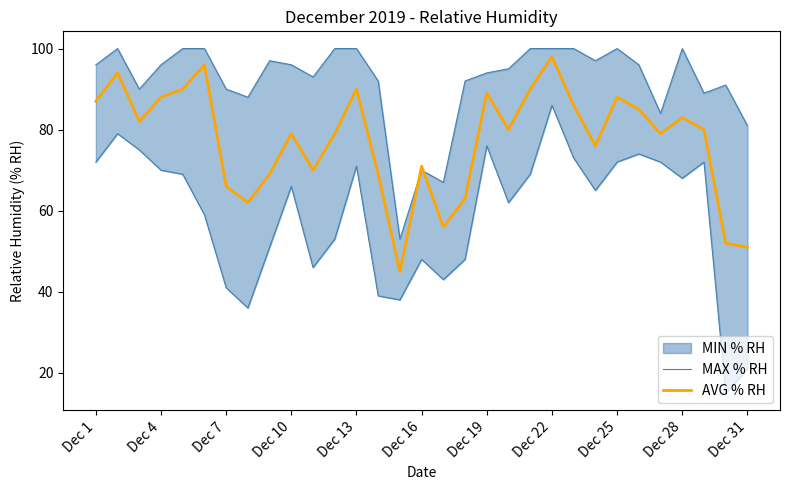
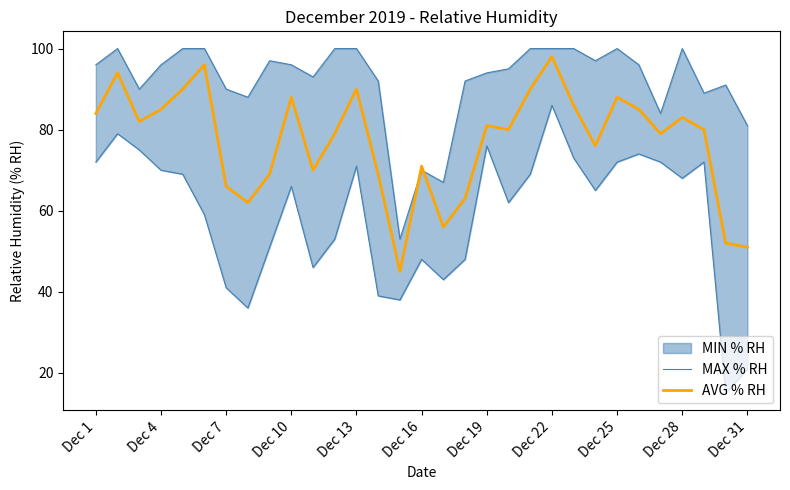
AVG % RH, Dec 1: 87 -> 84
AVG % RH, Dec 4: 88 -> 85
AVG % RH, Dec 10: 79 -> 88
AVG % RH, Dec 19: 89 -> 81
